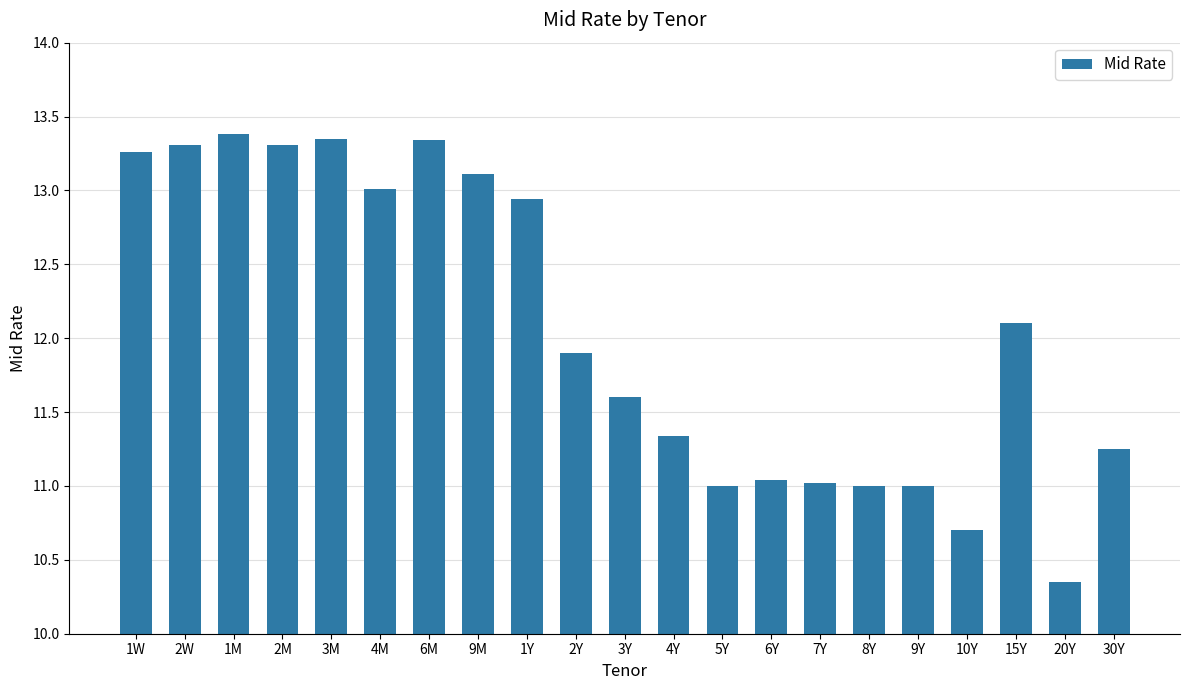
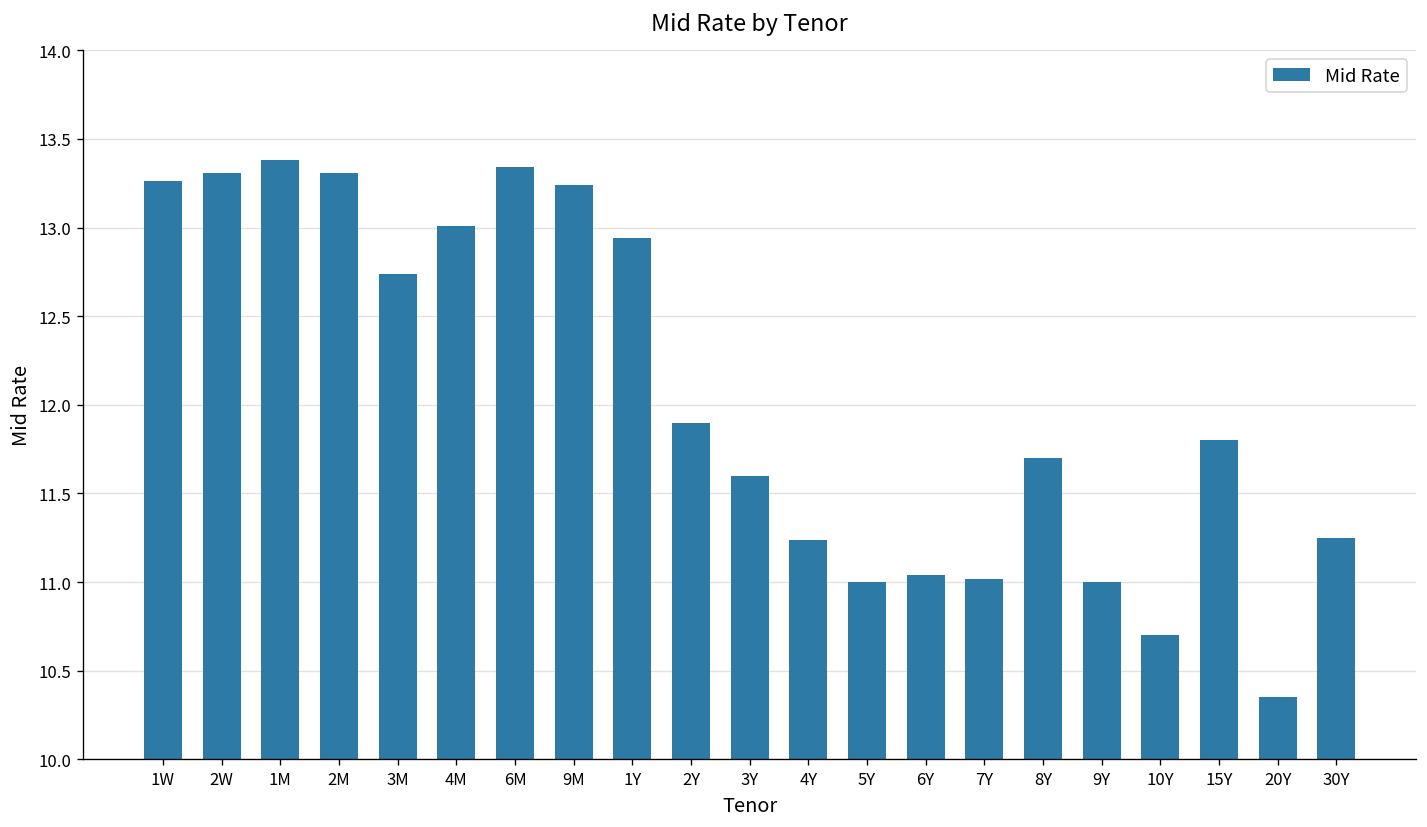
3M: 13.35 -> 12.74
9M: 13.11 -> 13.24
4Y: 11.34 -> 11.24
8Y: 11.0 -> 11.7
15Y: 12.1 -> 11.8
